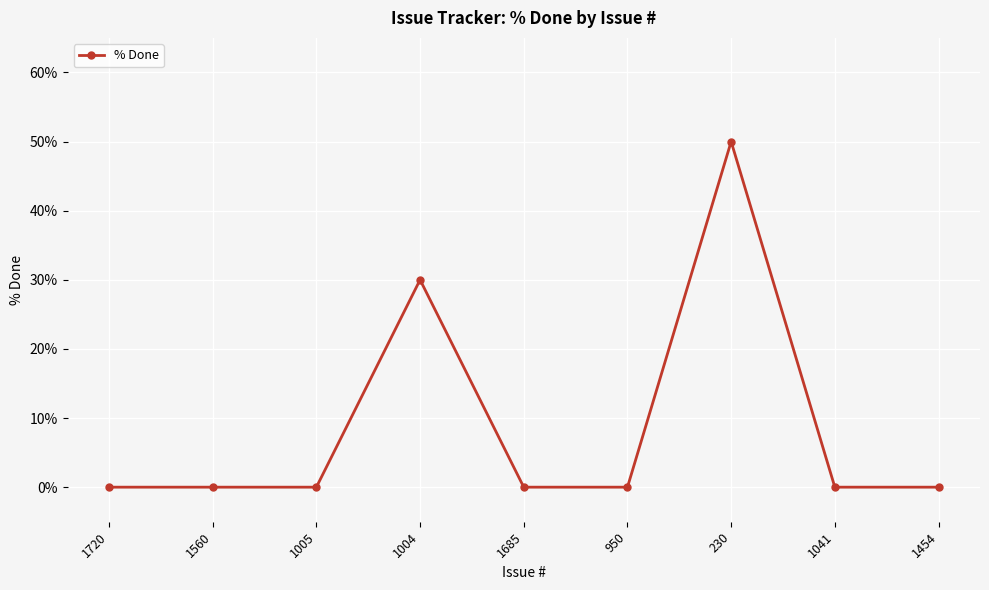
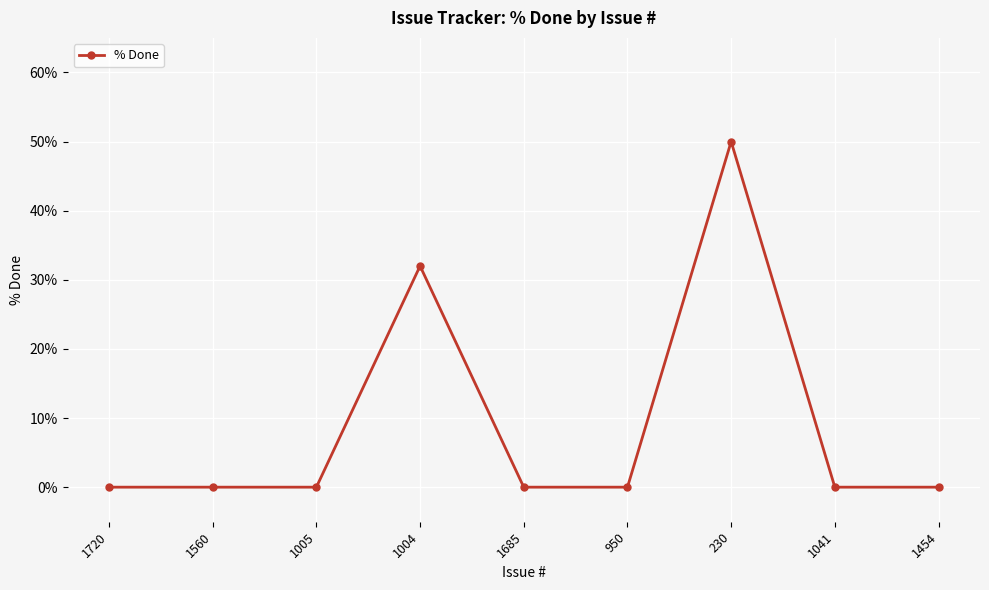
1004: 30% -> 32%
